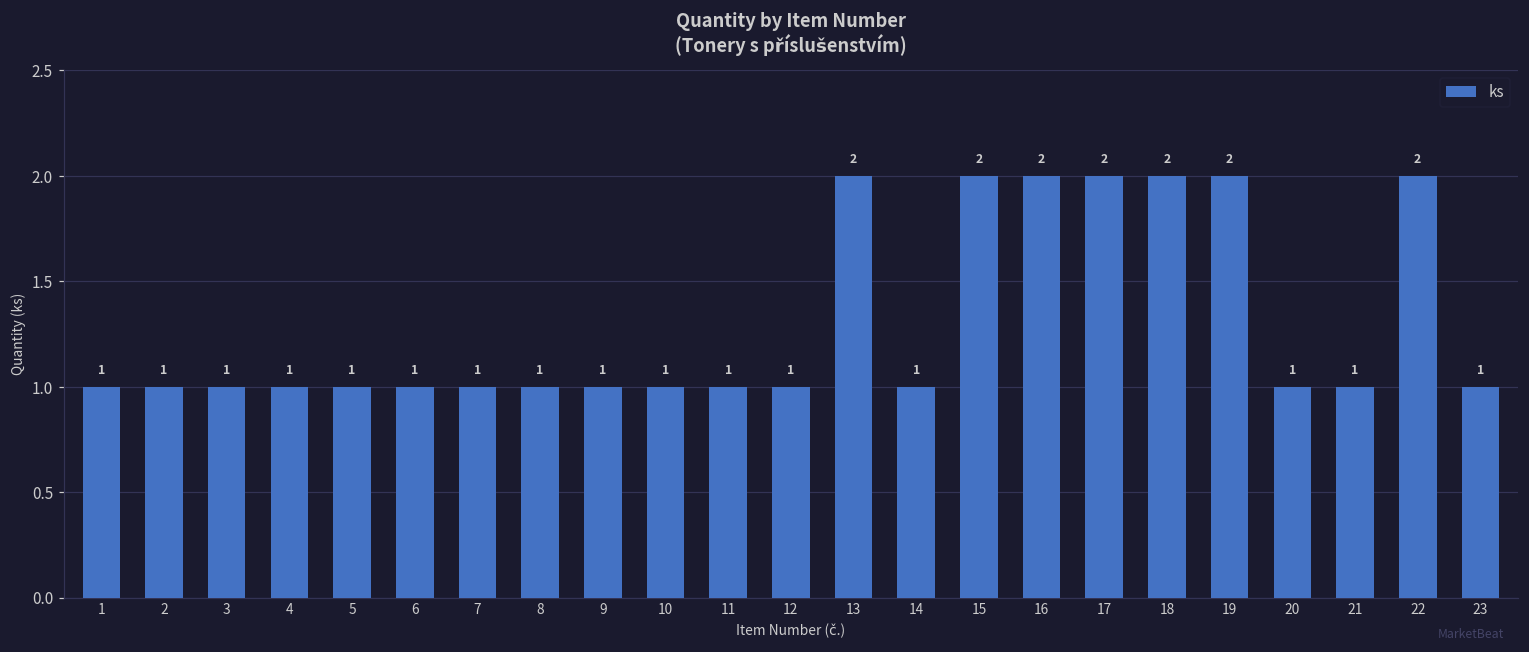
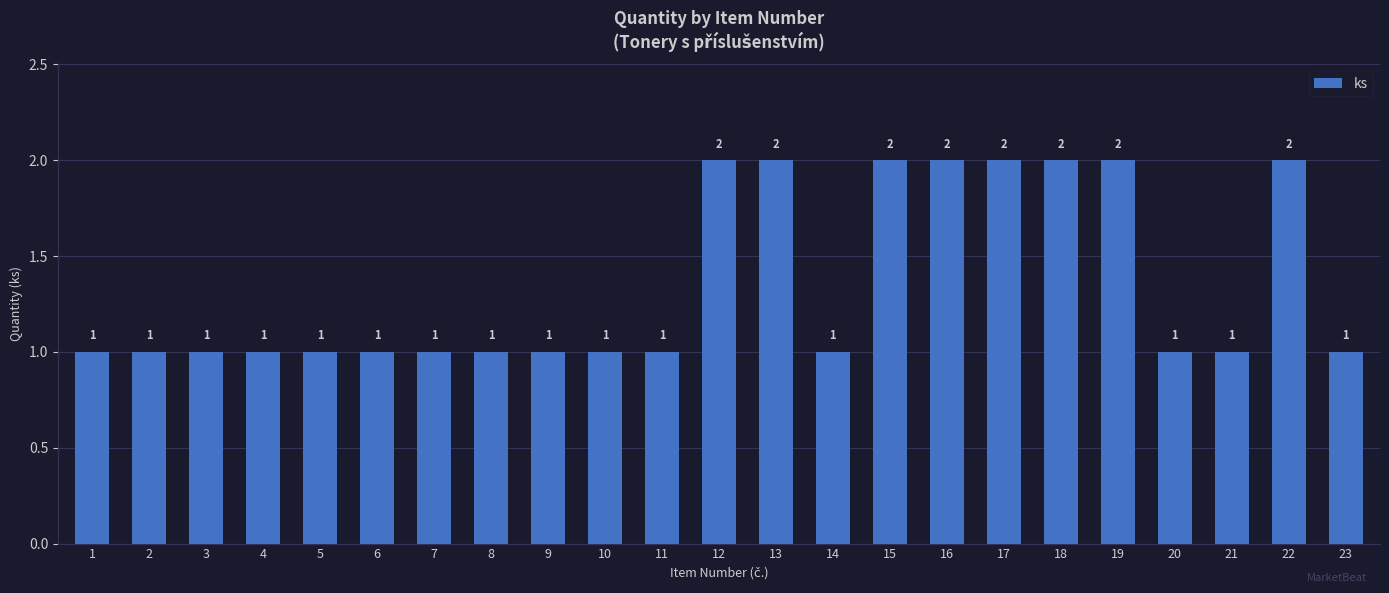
12: 1 -> 2
